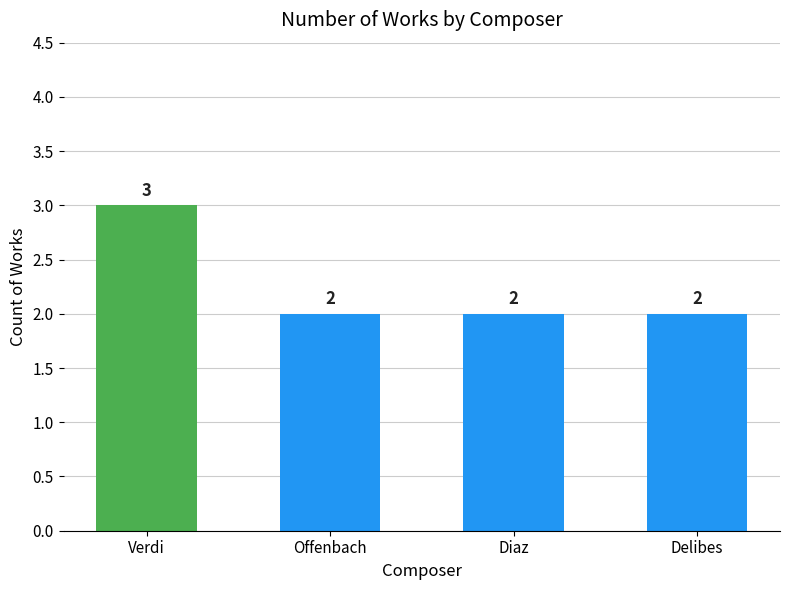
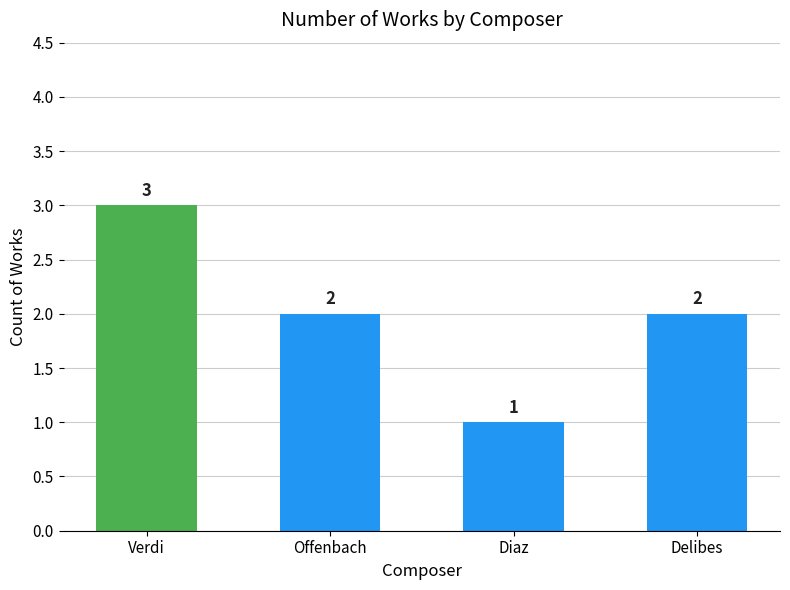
Diaz: 2 -> 1
